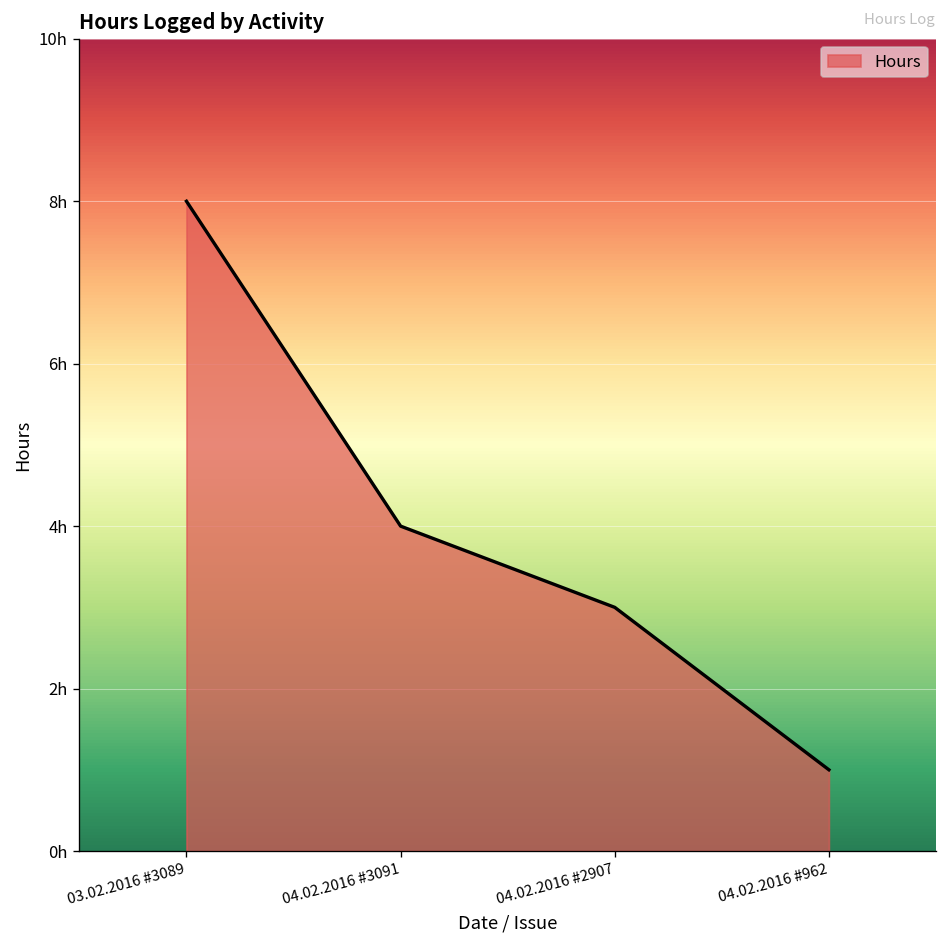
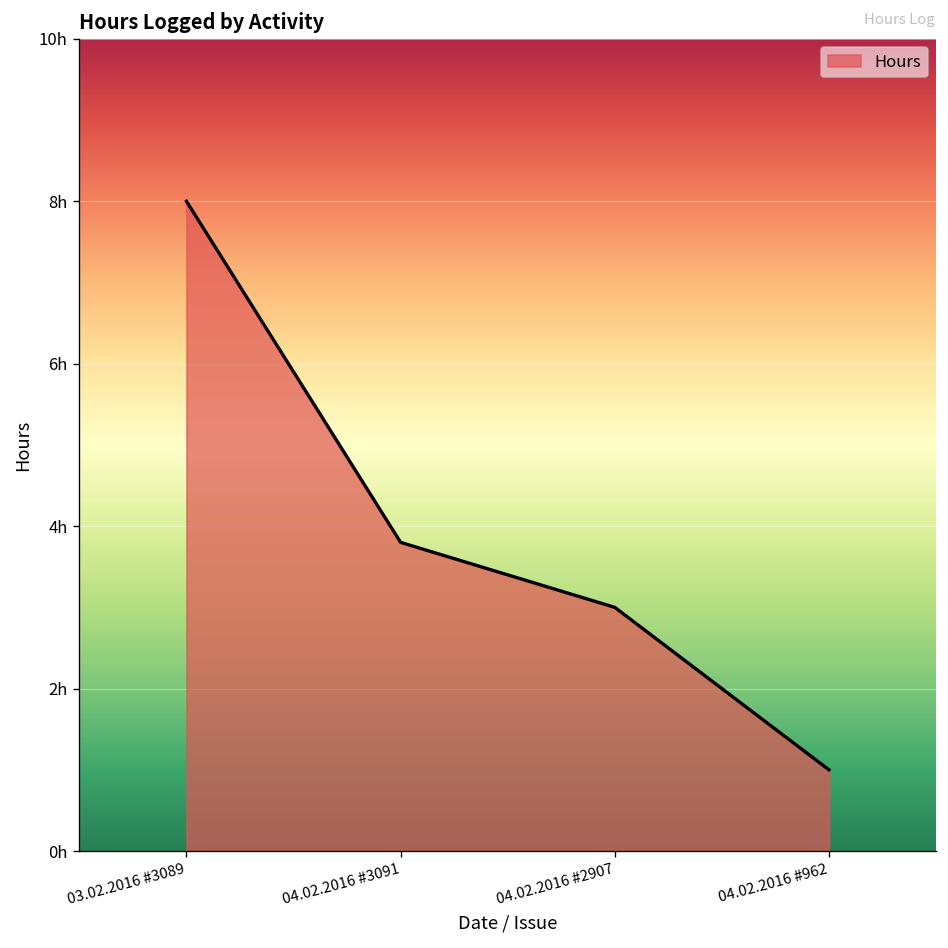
04.02.2016 #3091: 4.0h -> 3.8h
